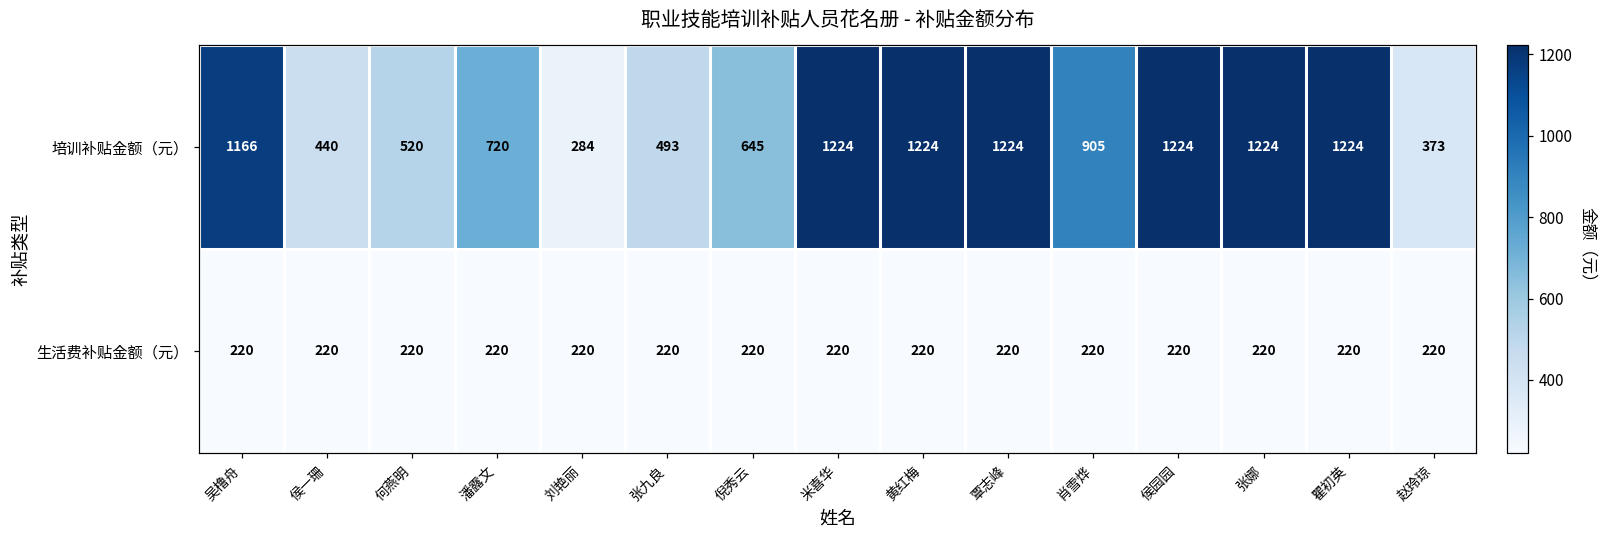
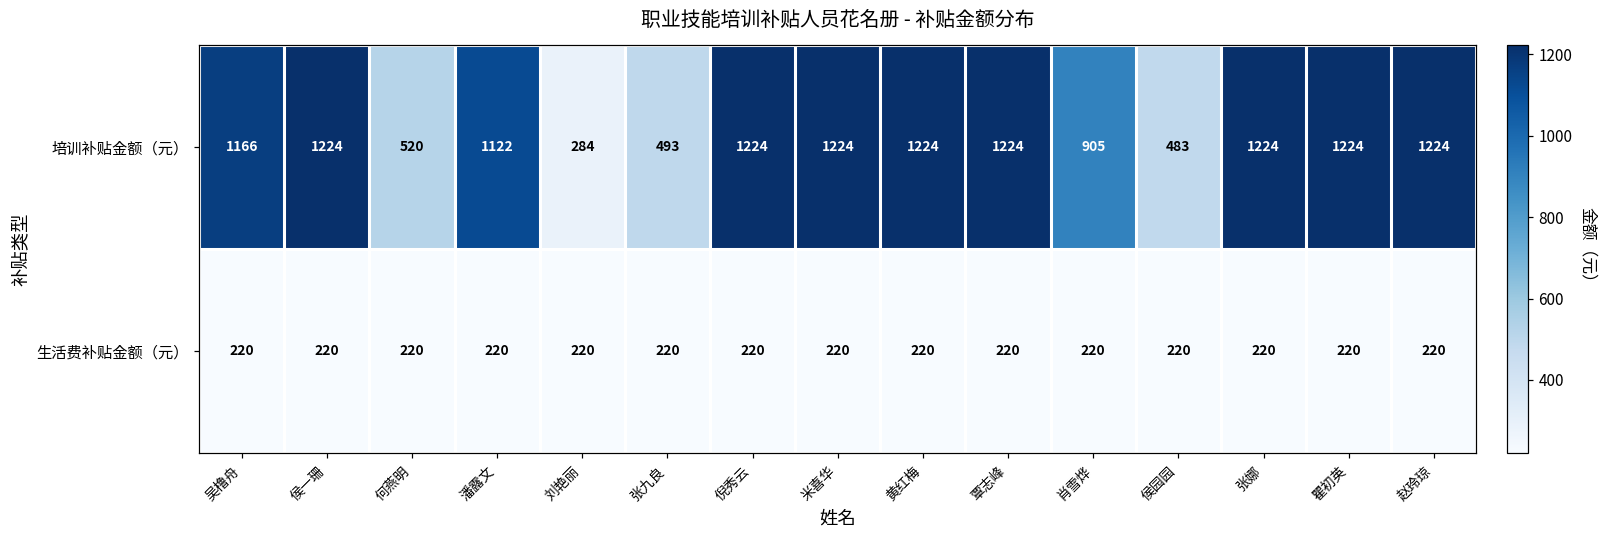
培训补贴金额（元）, 侯一珊: 440 -> 1224
培训补贴金额（元）, 潘露文: 720 -> 1122
培训补贴金额（元）, 倪秀云: 645 -> 1224
培训补贴金额（元）, 侯园园: 1224 -> 483
培训补贴金额（元）, 赵玲琼: 373 -> 1224
